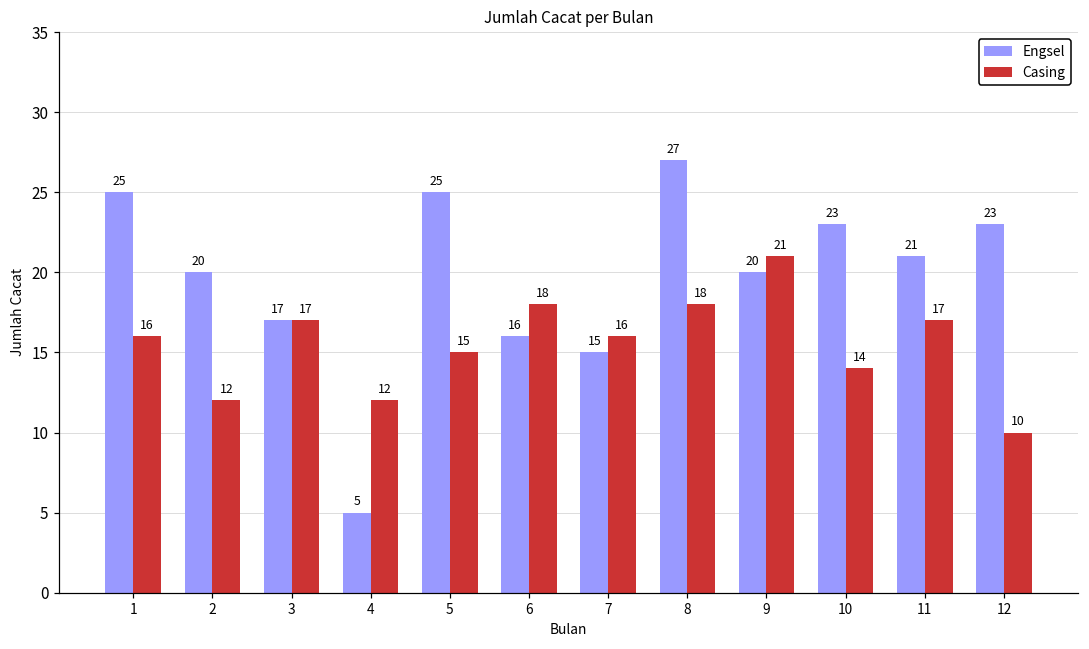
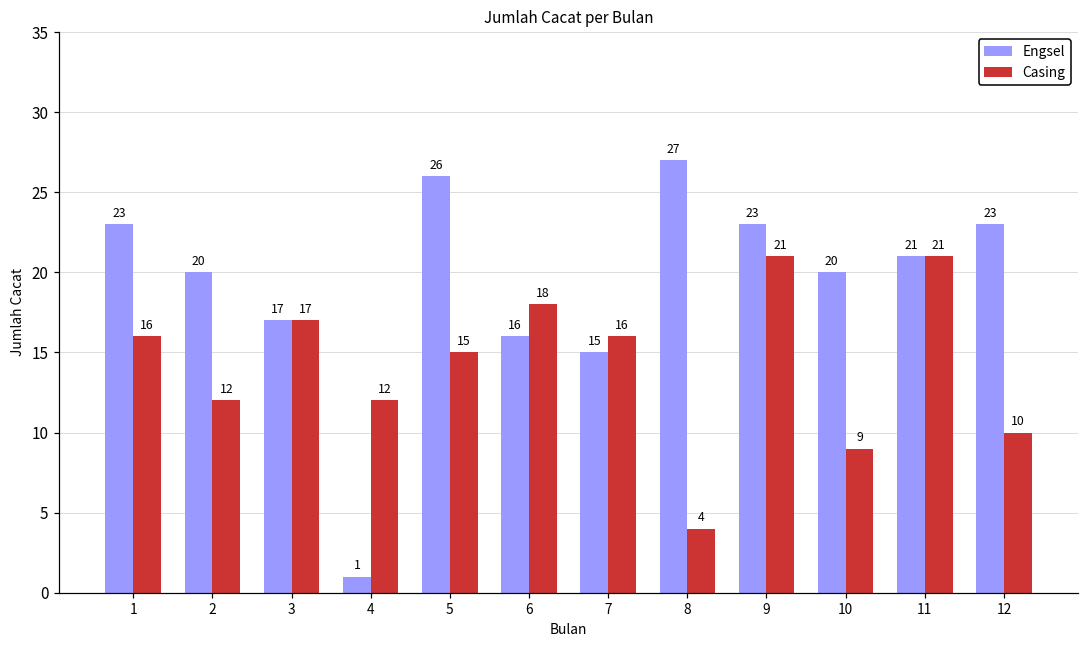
Engsel, 1: 25 -> 23
Engsel, 4: 5 -> 1
Engsel, 5: 25 -> 26
Casing, 8: 18 -> 4
Engsel, 9: 20 -> 23
Engsel, 10: 23 -> 20
Casing, 10: 14 -> 9
Casing, 11: 17 -> 21
